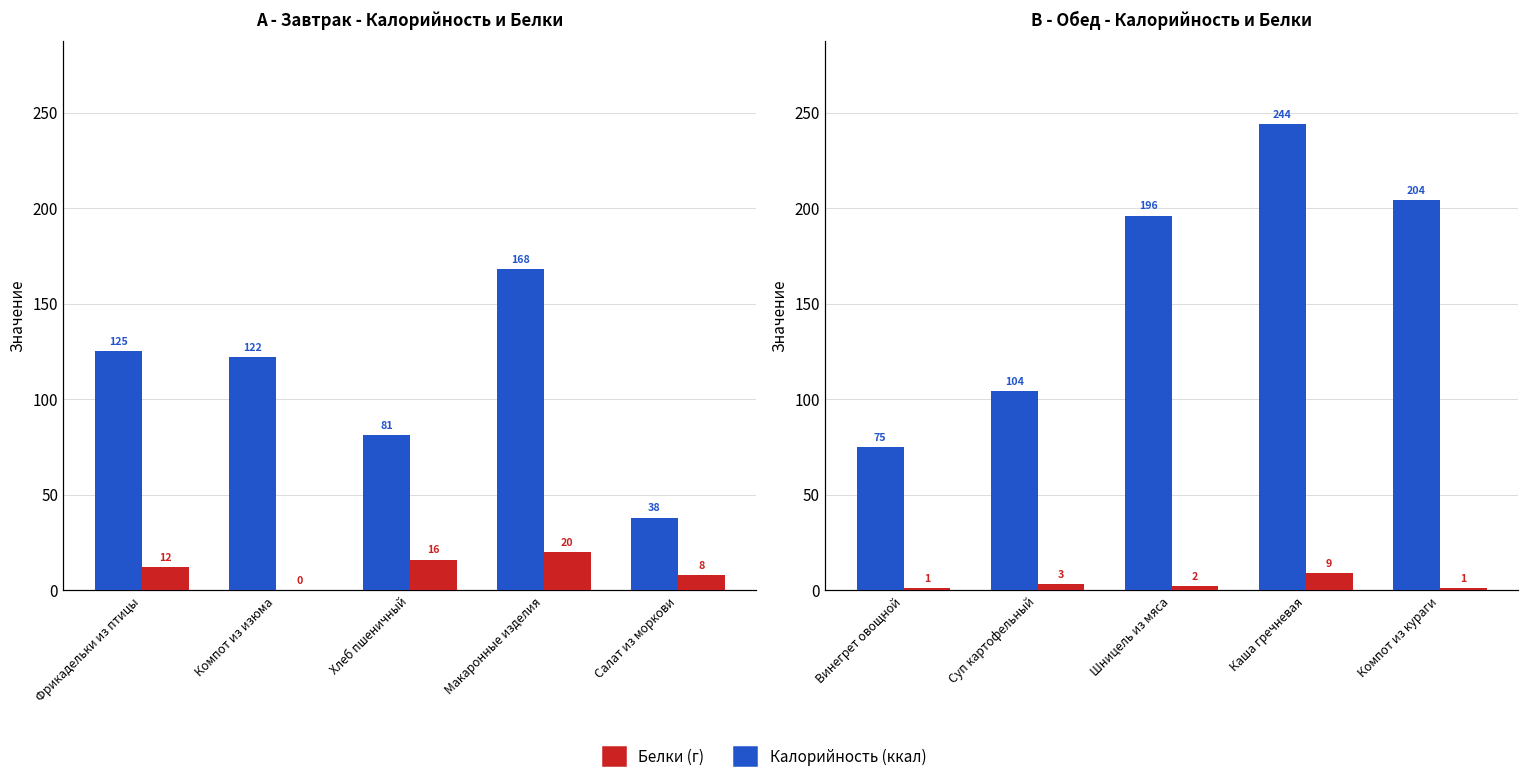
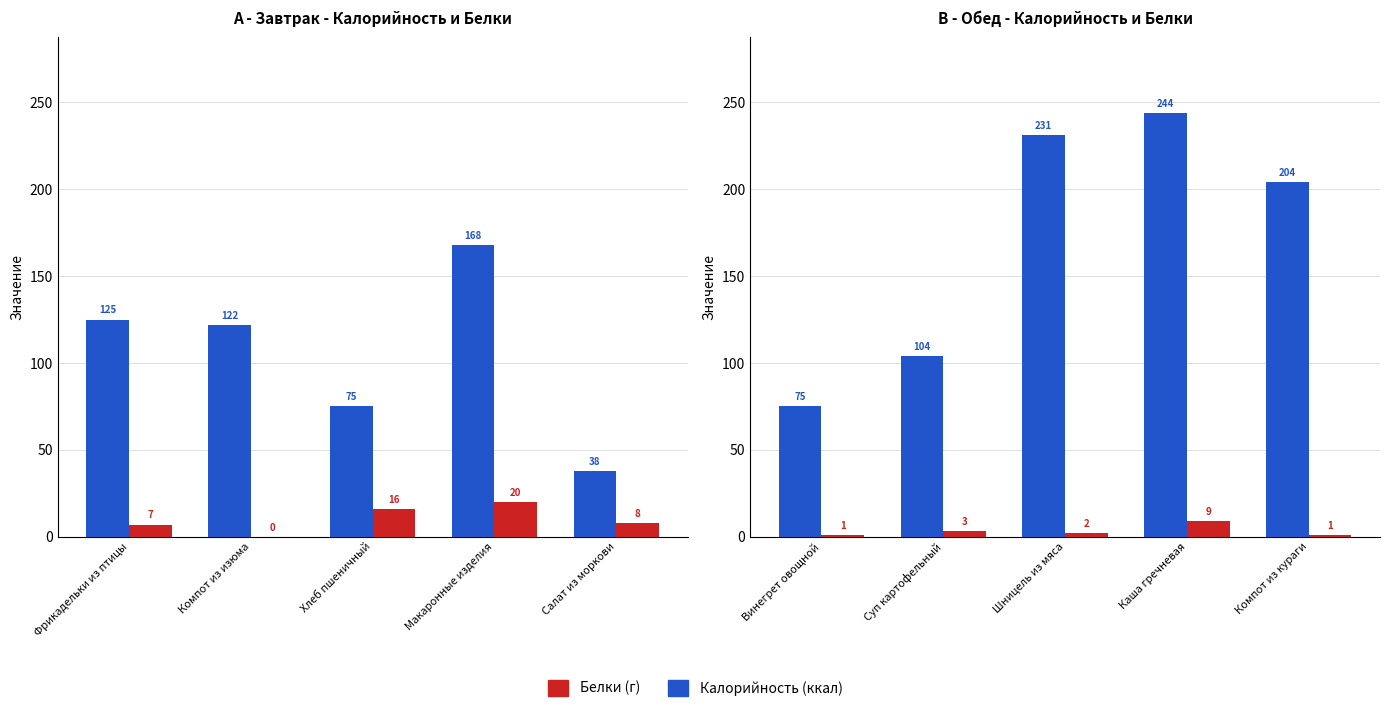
A - Завтрак - Калорийность и Белки, Белки (г), Фрикадельки из птицы: 12 -> 7
A - Завтрак - Калорийность и Белки, Калорийность (ккал), Хлеб пшеничный: 81 -> 75
B - Обед - Калорийность и Белки, Калорийность (ккал), Шницель из мяса: 196 -> 231
